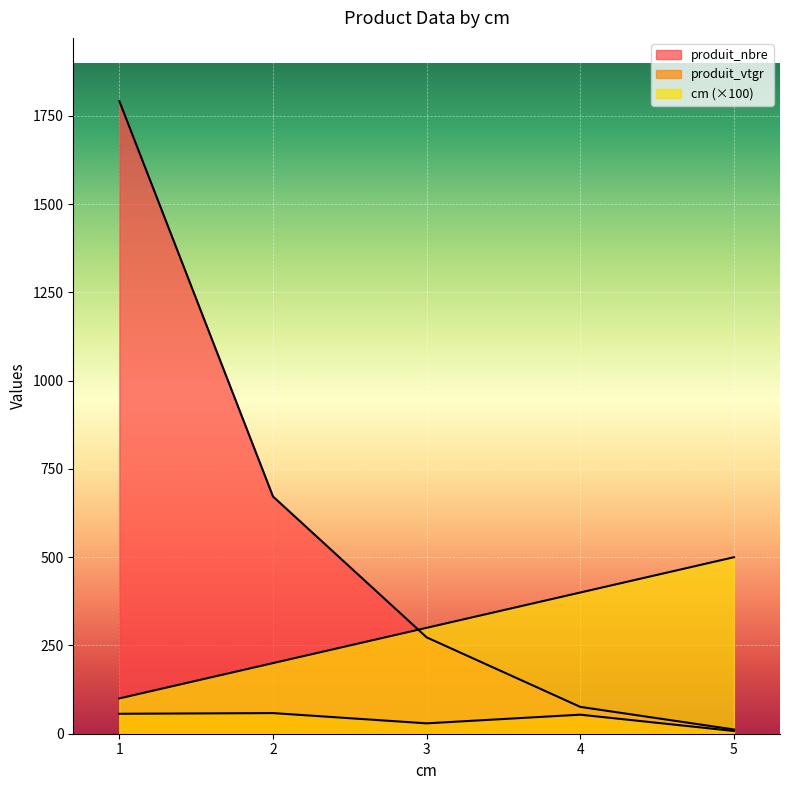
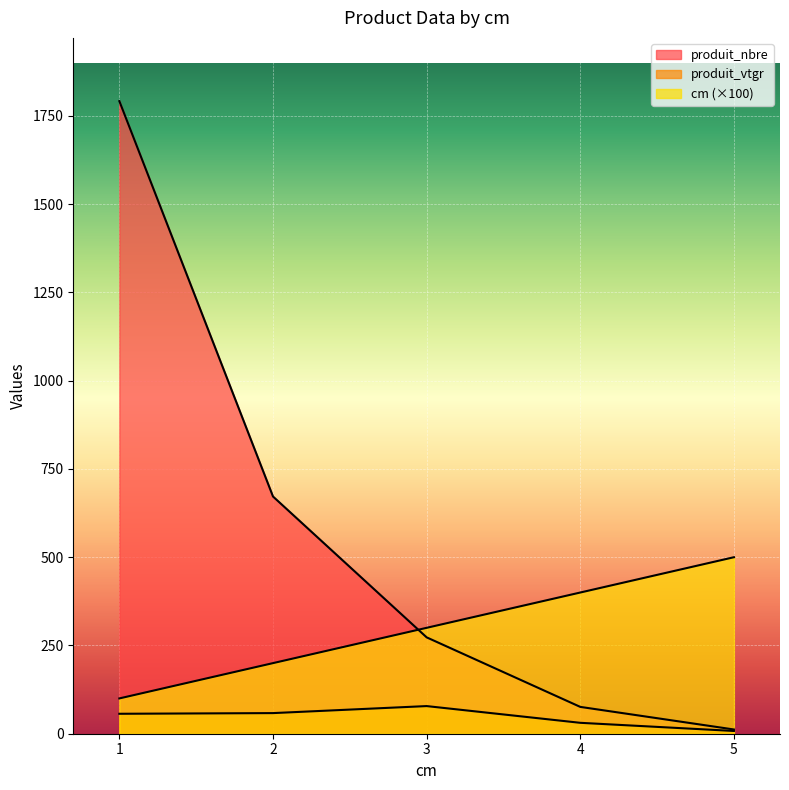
produit_vtgr, 3: 30 -> 80
produit_vtgr, 4: 50 -> 30
